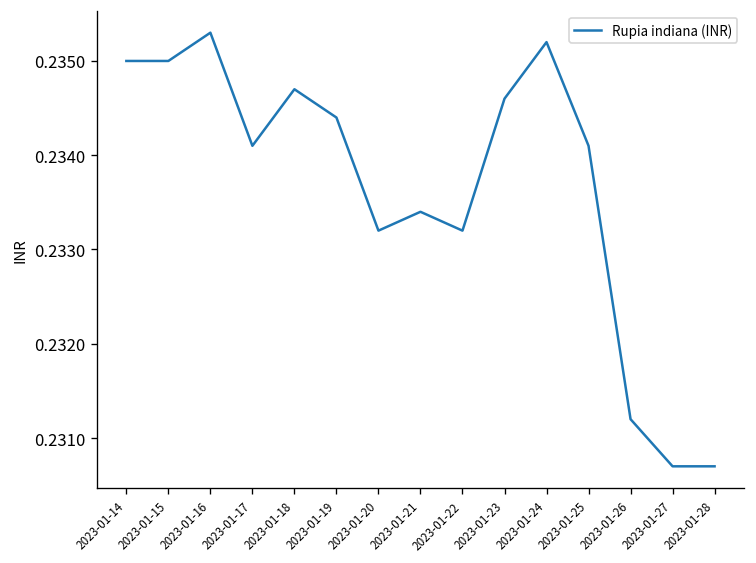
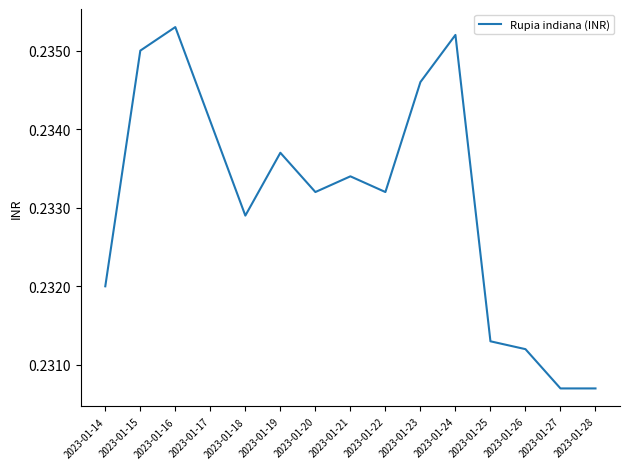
2023-01-14: 0.235 -> 0.232
2023-01-18: 0.2347 -> 0.2329
2023-01-19: 0.2344 -> 0.2337
2023-01-25: 0.2341 -> 0.2313
